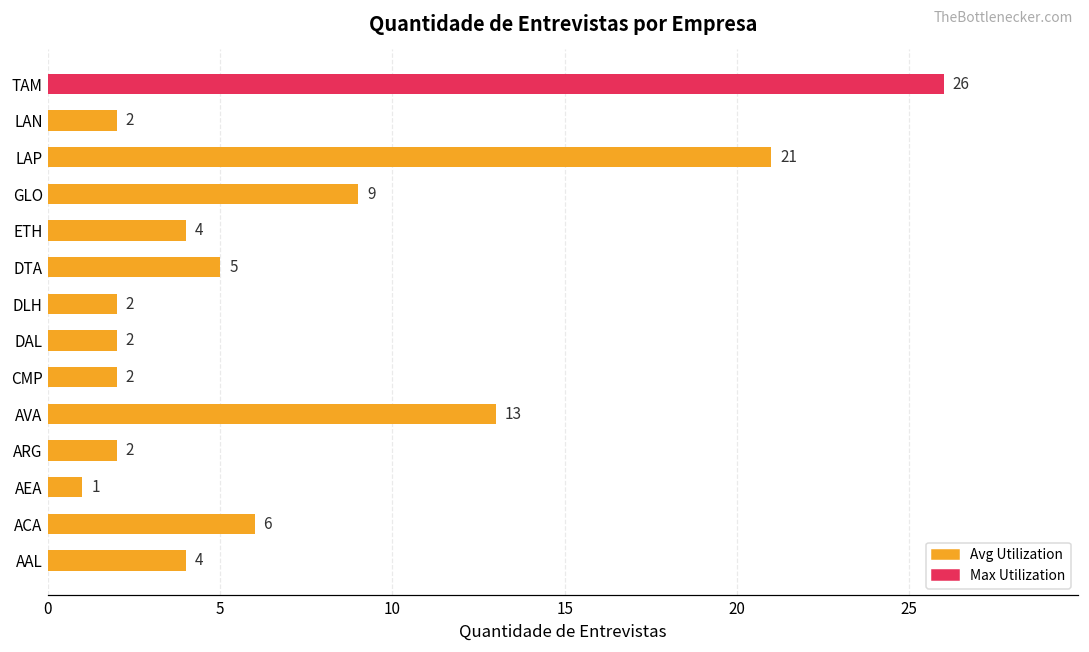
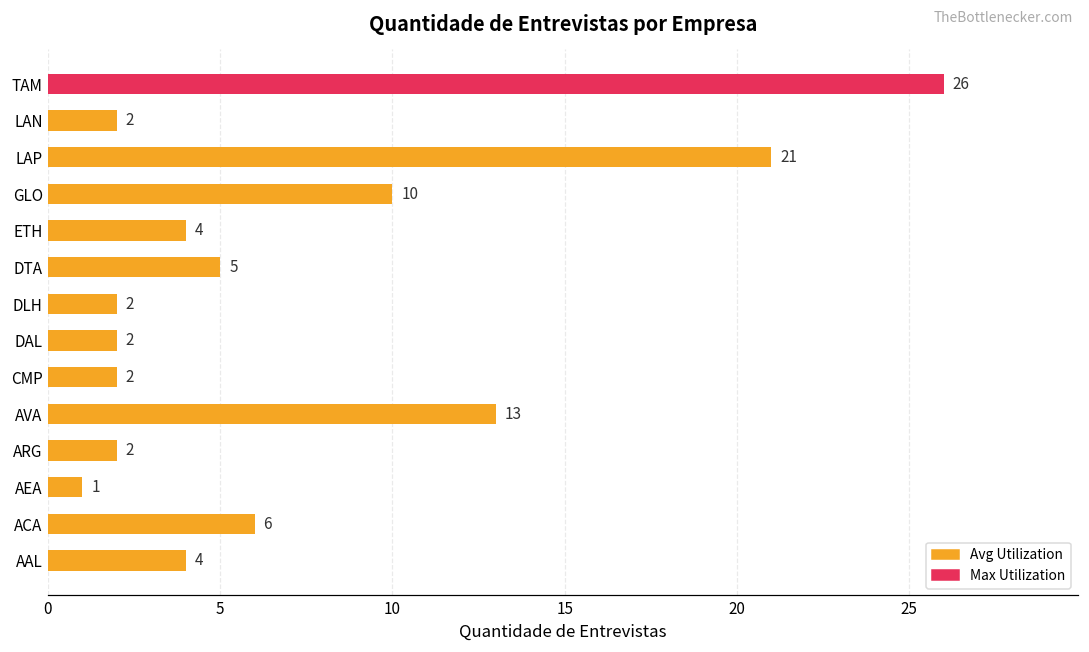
GLO: 9 -> 10
